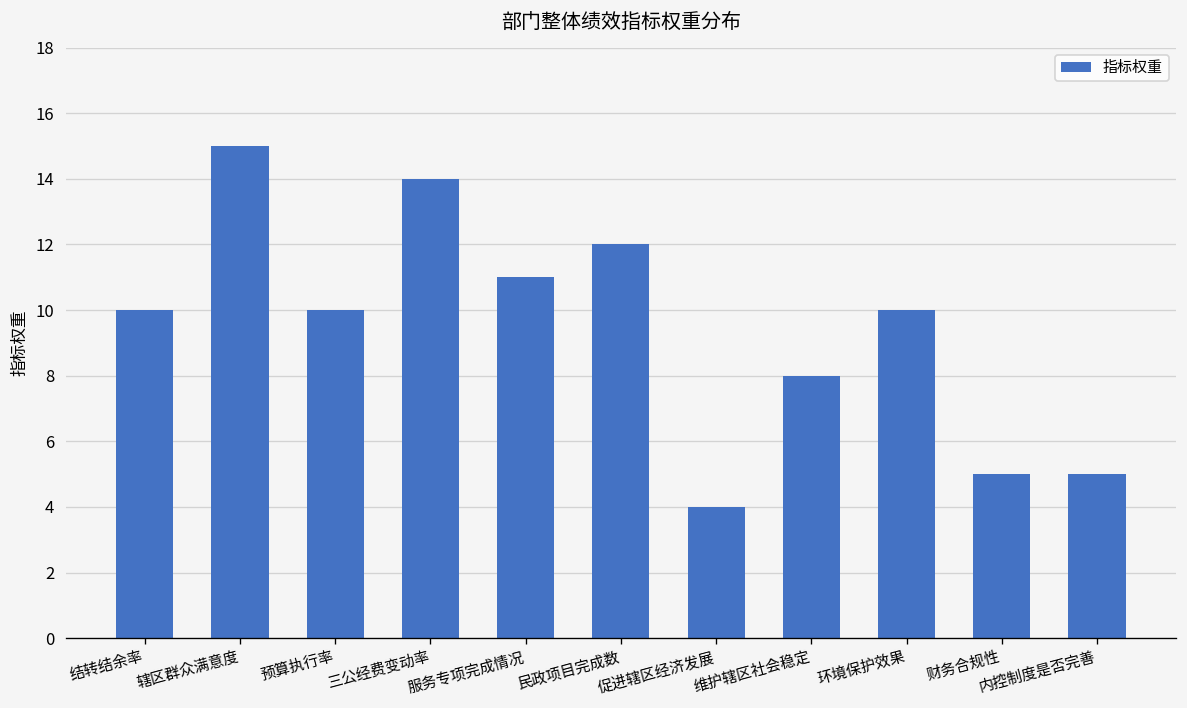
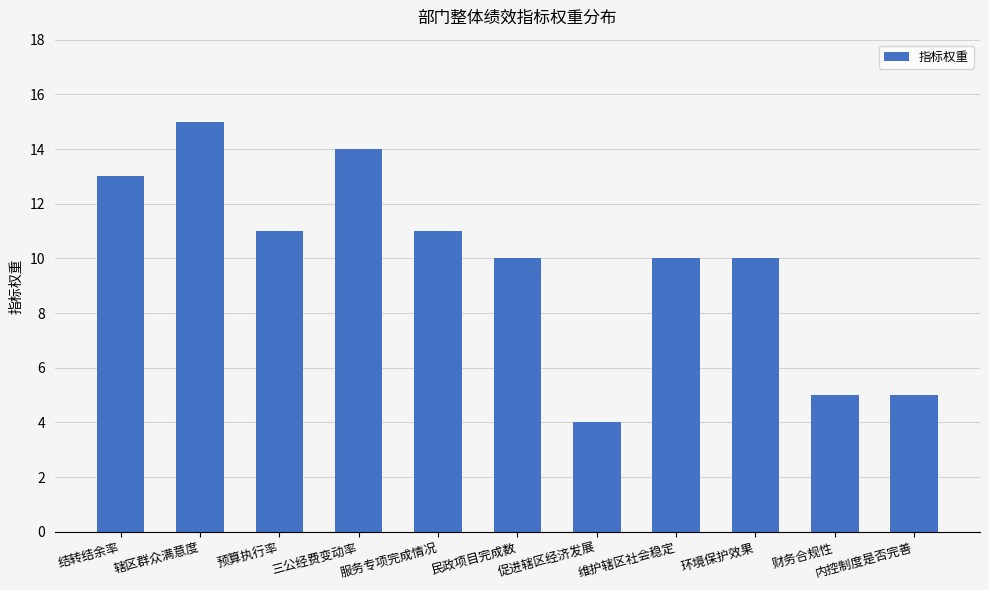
结转结余率: 10 -> 13
预算执行率: 10 -> 11
民政项目完成数: 12 -> 10
维护辖区社会稳定: 8 -> 10
